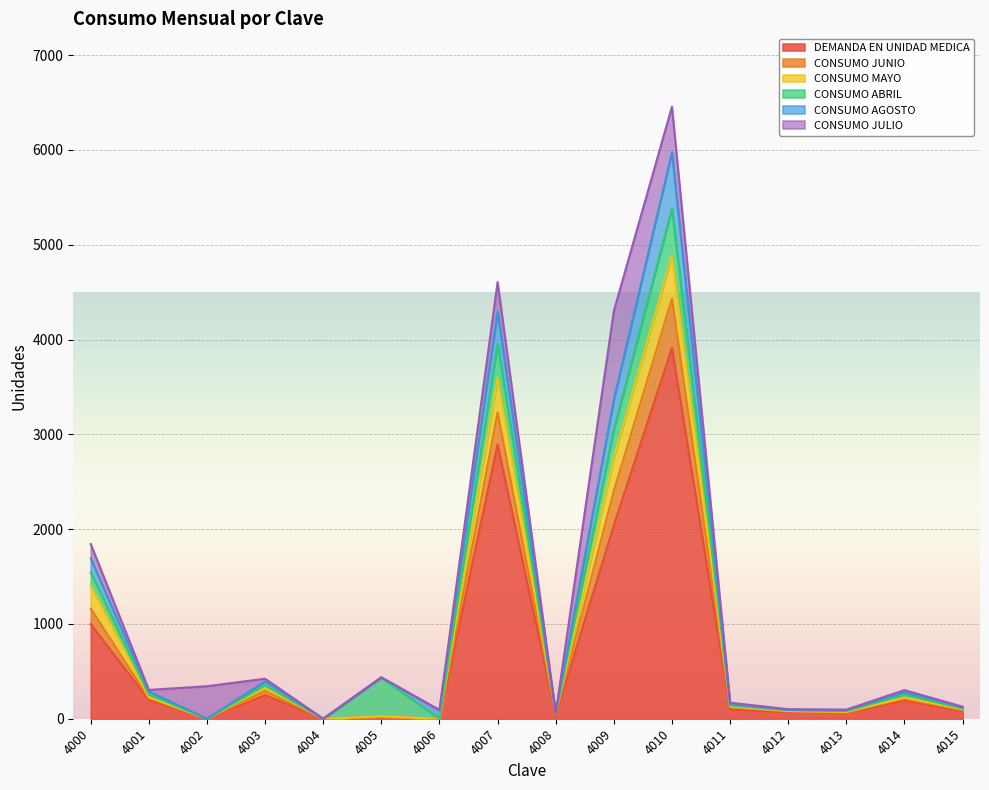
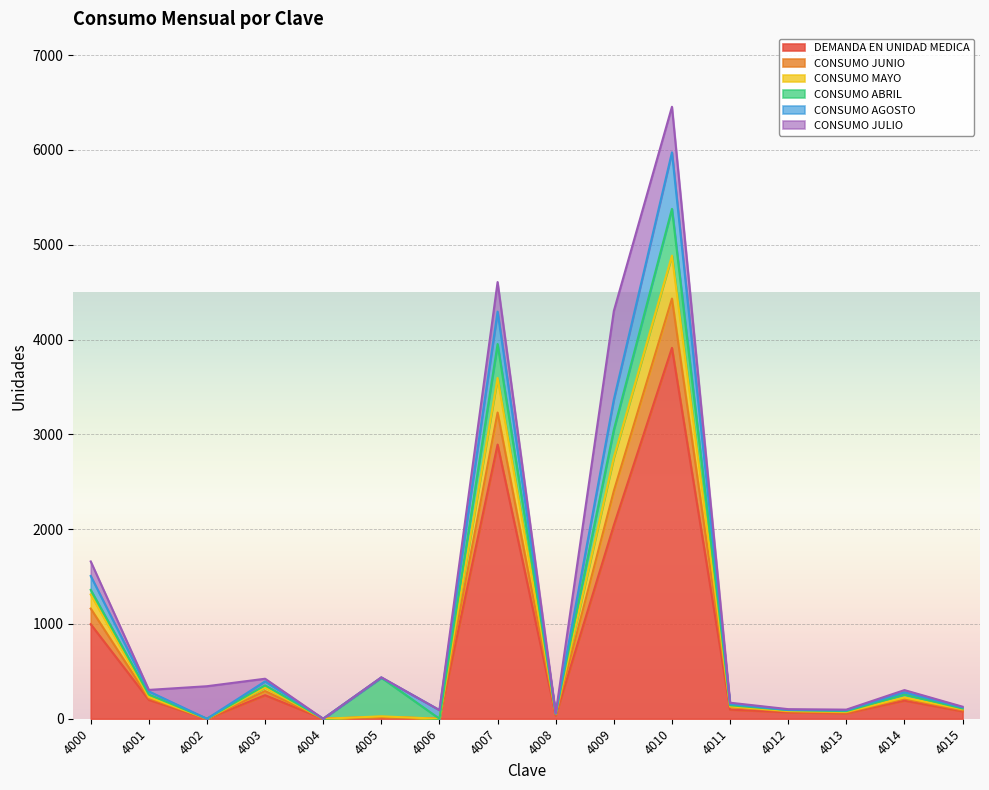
CONSUMO MAYO, 4000: 200 -> 100
CONSUMO ABRIL, 4000: 100 -> 0
